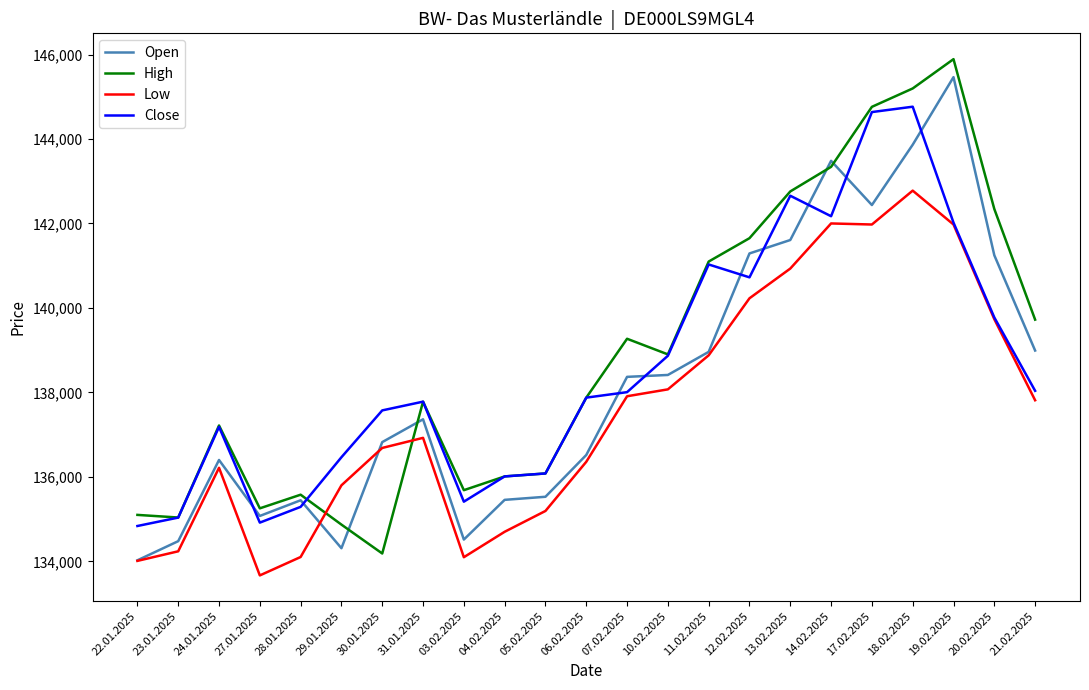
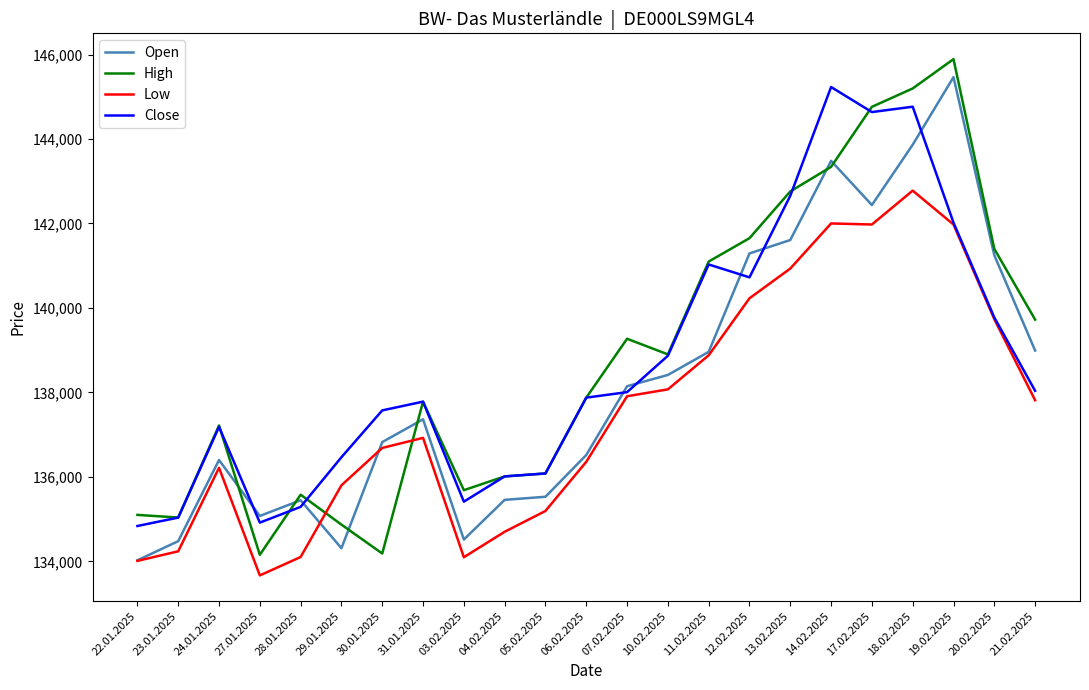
High, 27.01.2025: 135,300 -> 134,200
Open, 07.02.2025: 138,400 -> 138,100
Close, 14.02.2025: 142,200 -> 145,200
High, 20.02.2025: 142,300 -> 141,400
